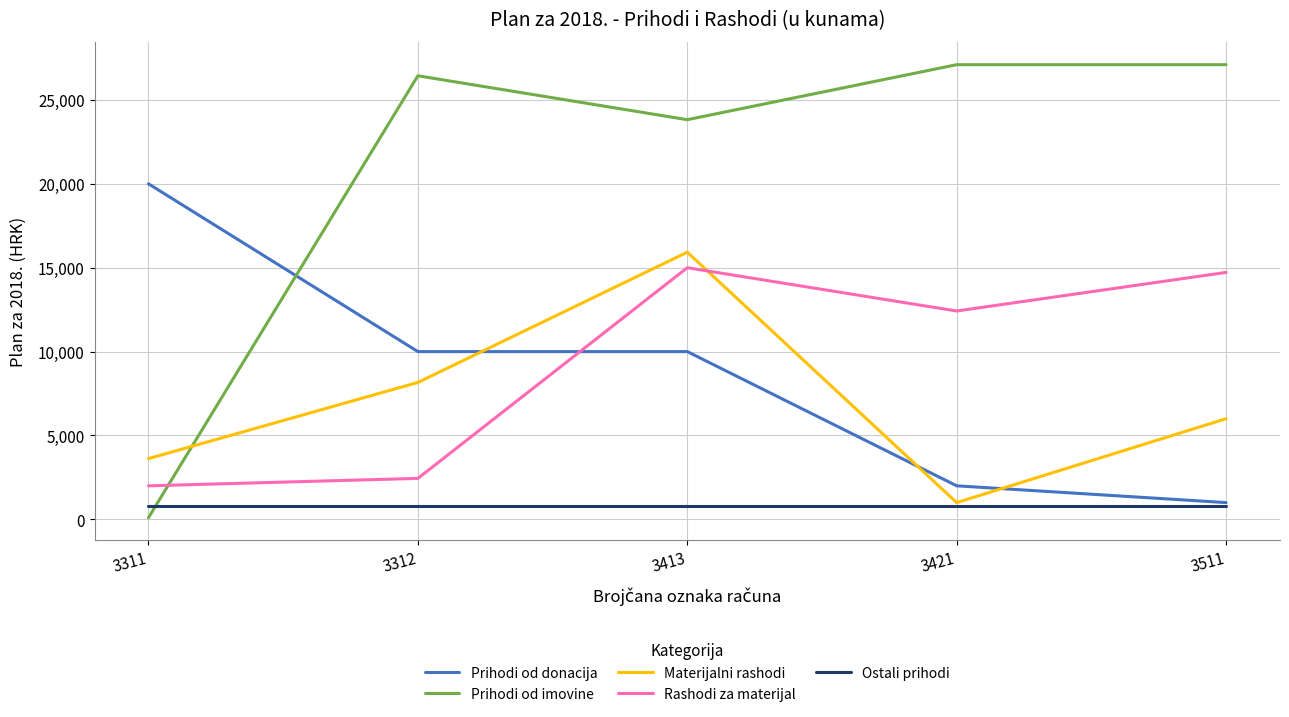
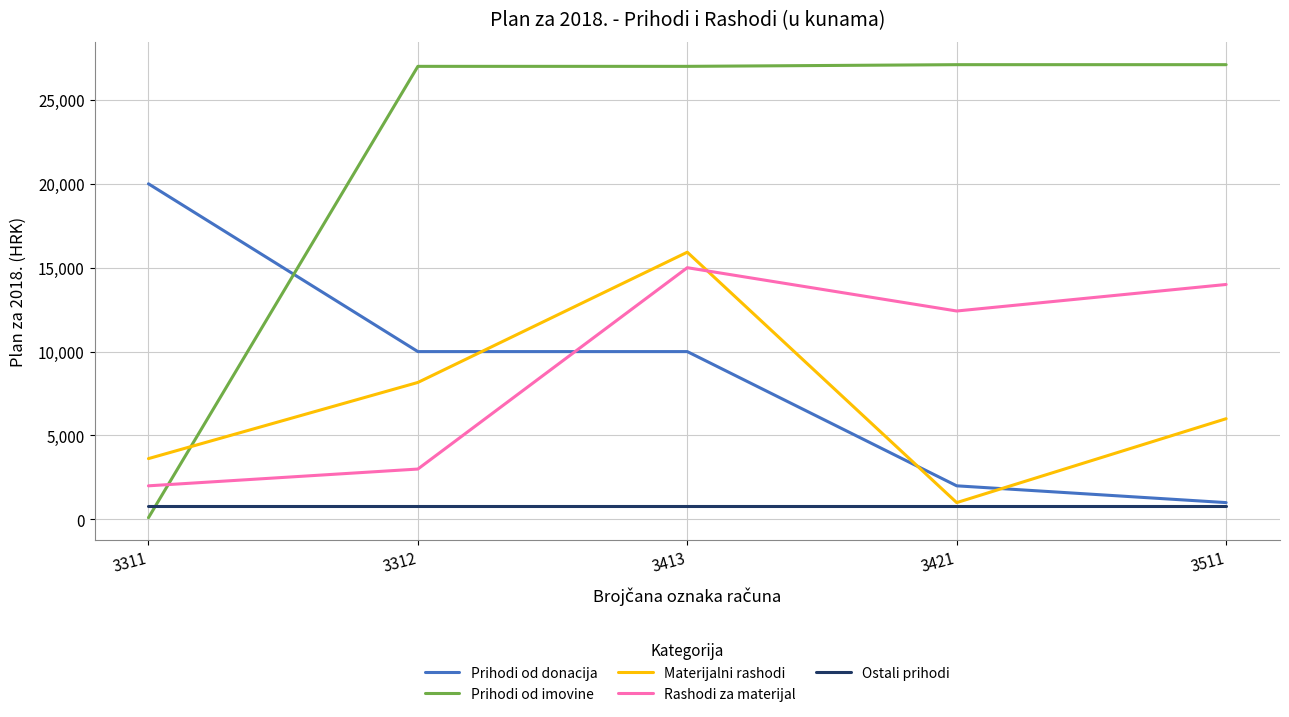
Prihodi od imovine, 3312: 26,400 -> 27,000
Rashodi za materijal, 3312: 2,400 -> 3,000
Prihodi od imovine, 3413: 23,800 -> 27,000
Rashodi za materijal, 3511: 14,700 -> 14,000
